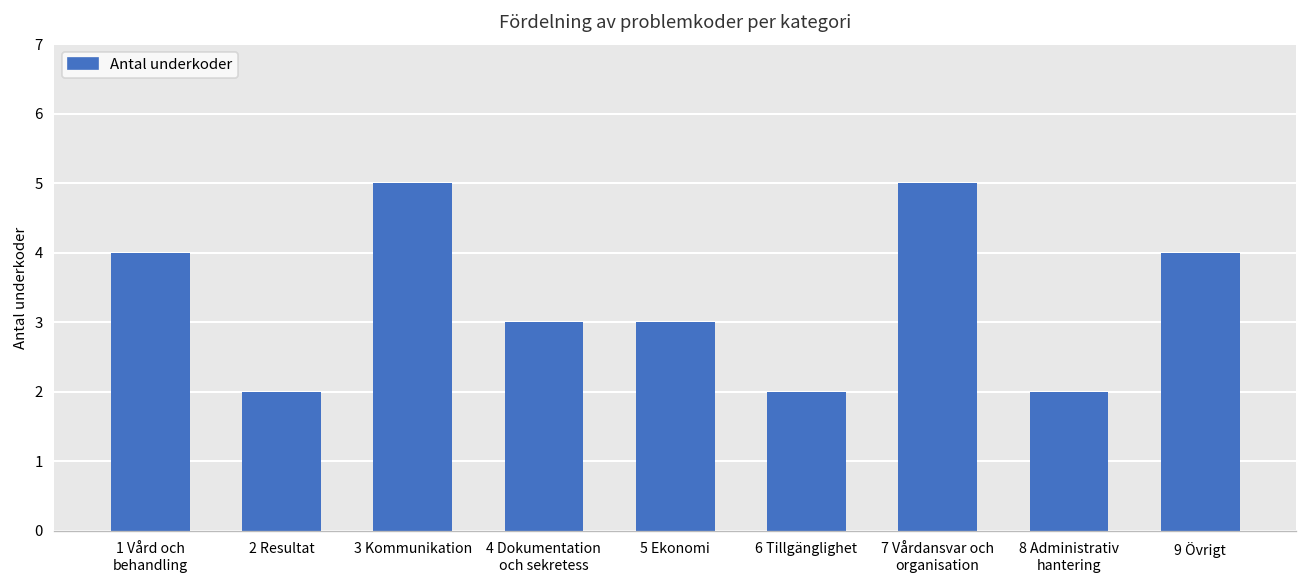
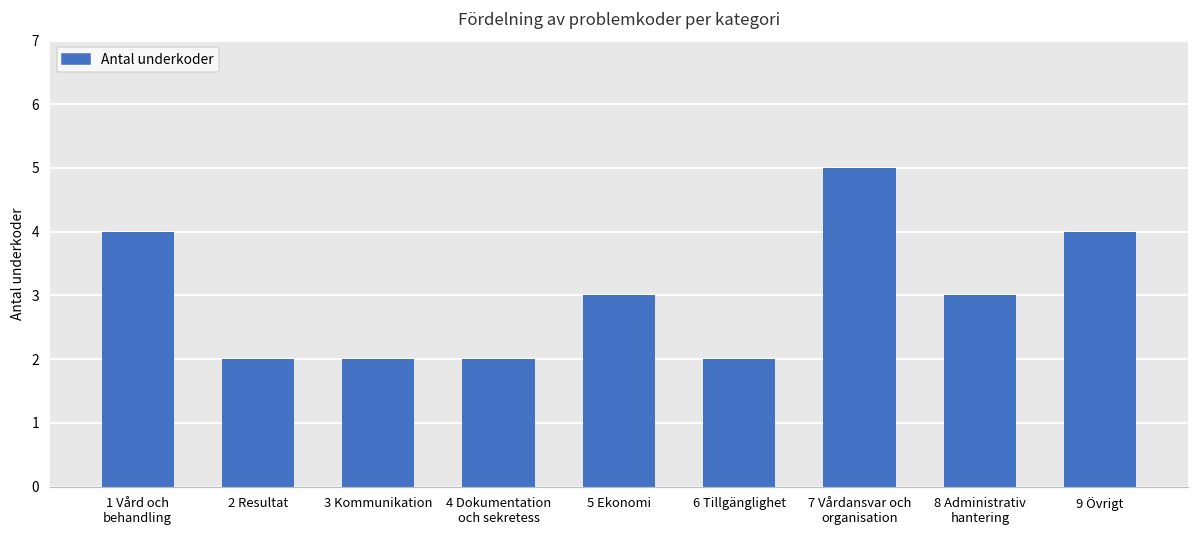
3 Kommunikation: 5 -> 2
4 Dokumentation och sekretess: 3 -> 2
8 Administrativ hantering: 2 -> 3
